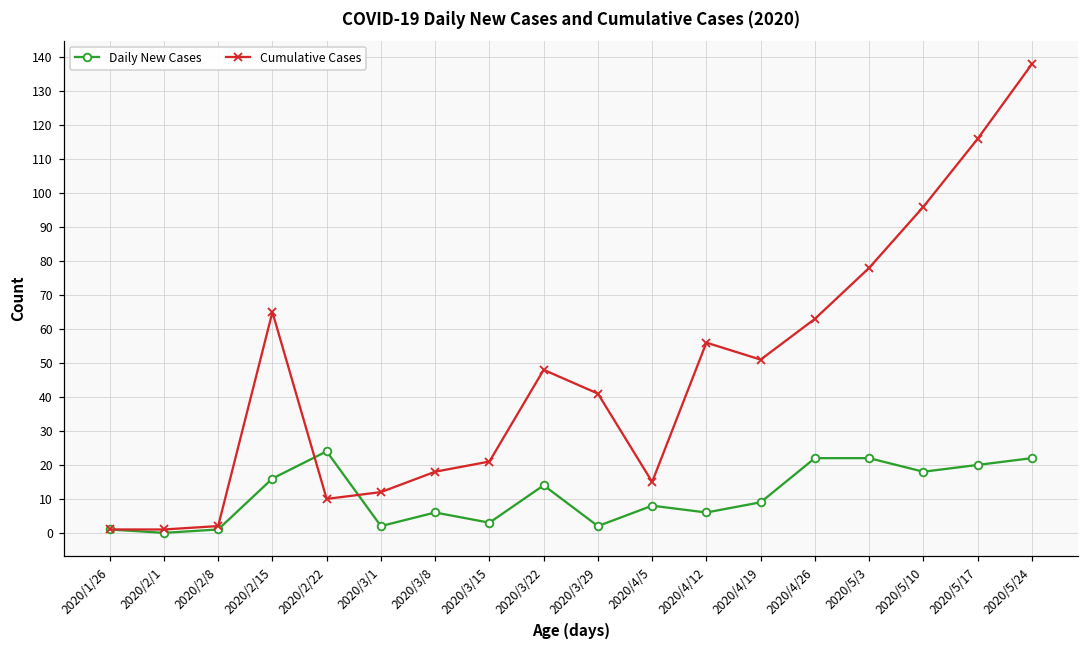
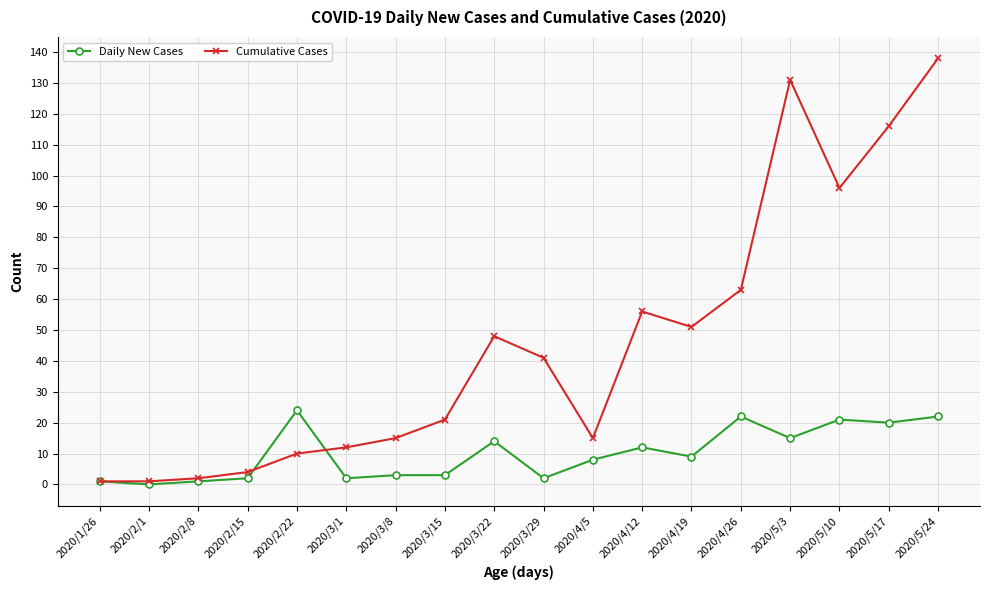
Daily New Cases, 2020/2/15: 16 -> 2
Cumulative Cases, 2020/2/15: 65 -> 4
Daily New Cases, 2020/3/8: 6 -> 3
Cumulative Cases, 2020/3/8: 18 -> 15
Daily New Cases, 2020/4/12: 6 -> 12
Daily New Cases, 2020/5/3: 22 -> 15
Cumulative Cases, 2020/5/3: 78 -> 131
Daily New Cases, 2020/5/10: 18 -> 21
